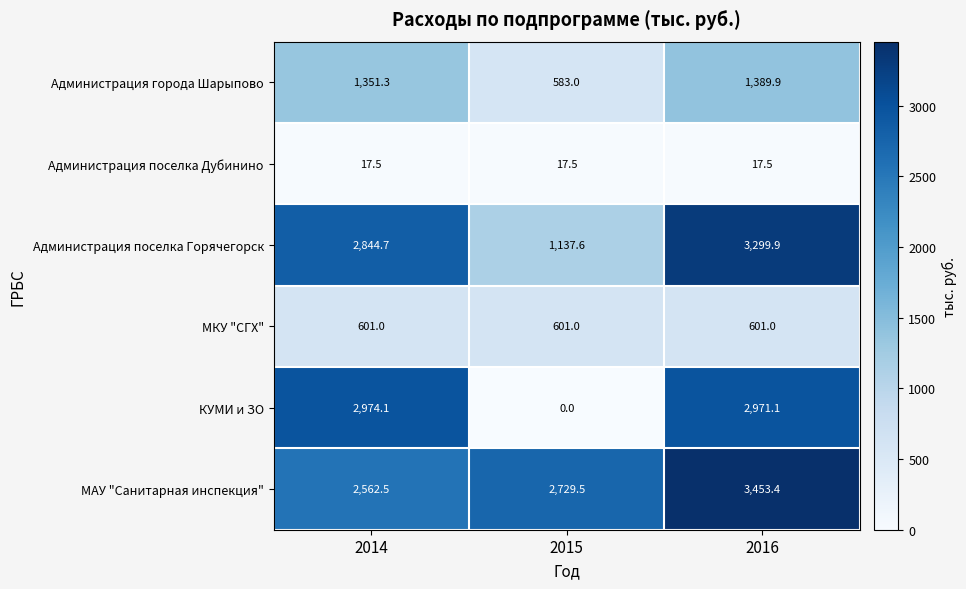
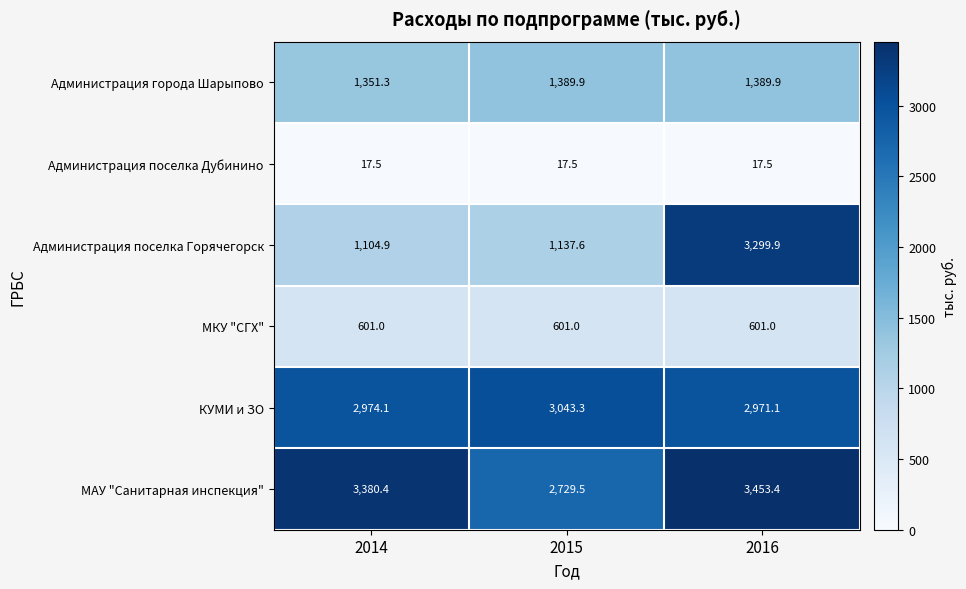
Администрация города Шарыпово, 2015: 583.0 -> 1,389.9
Администрация поселка Горячегорск, 2014: 2,844.7 -> 1,104.9
КУМИ и ЗО, 2015: 0.0 -> 3,043.3
МАУ "Санитарная инспекция", 2014: 2,562.5 -> 3,380.4
